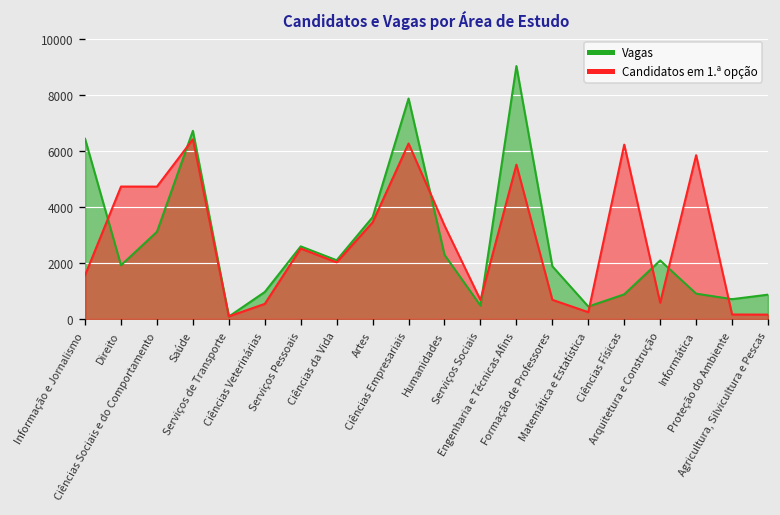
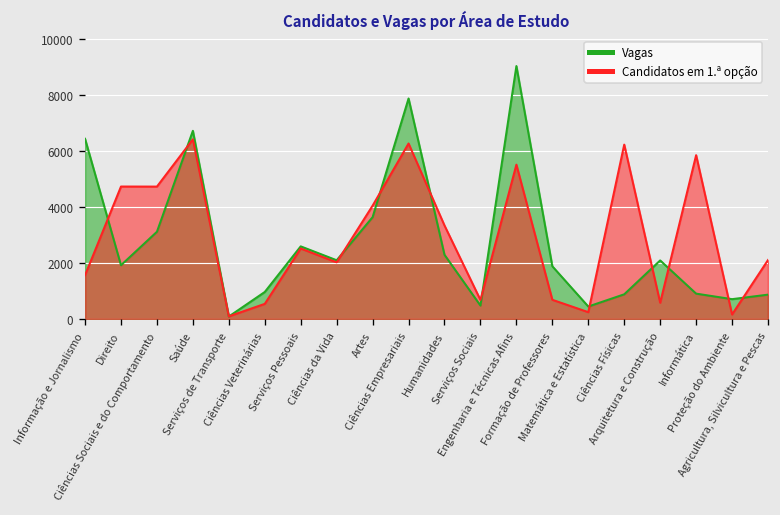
Candidatos em 1.ª opção, Artes: 3400 -> 4000
Candidatos em 1.ª opção, Agricultura, Silvicultura e Pescas: 200 -> 2100
